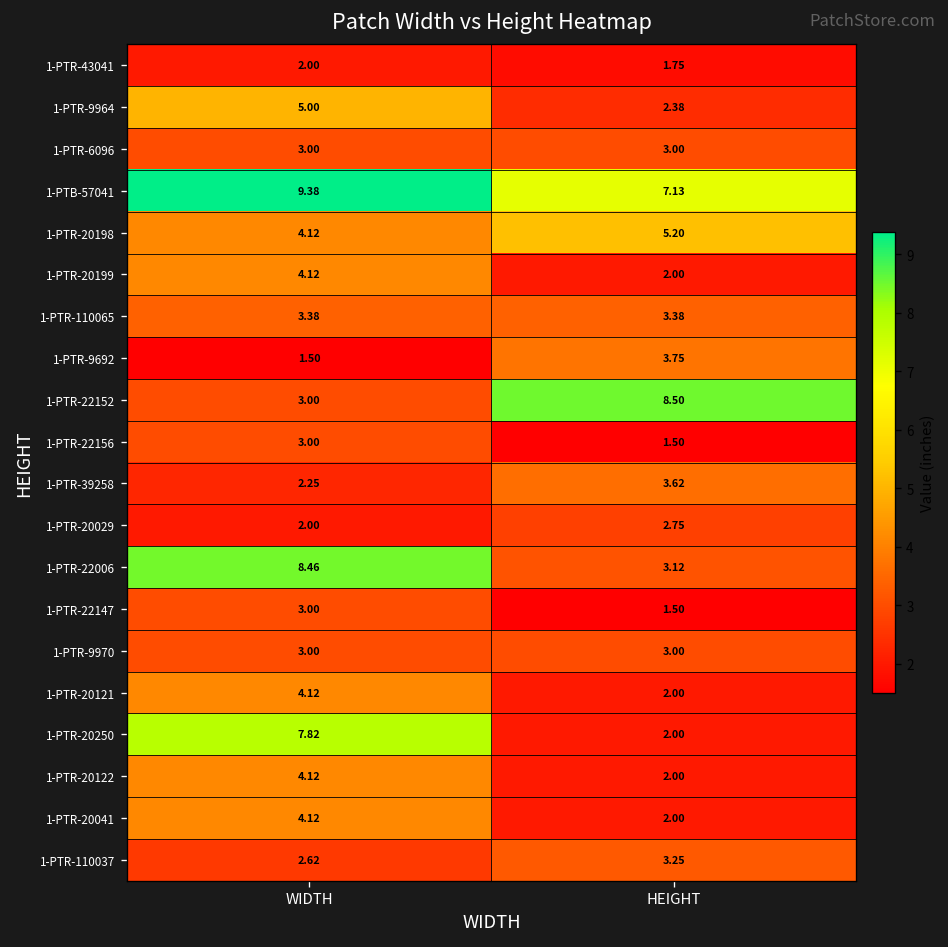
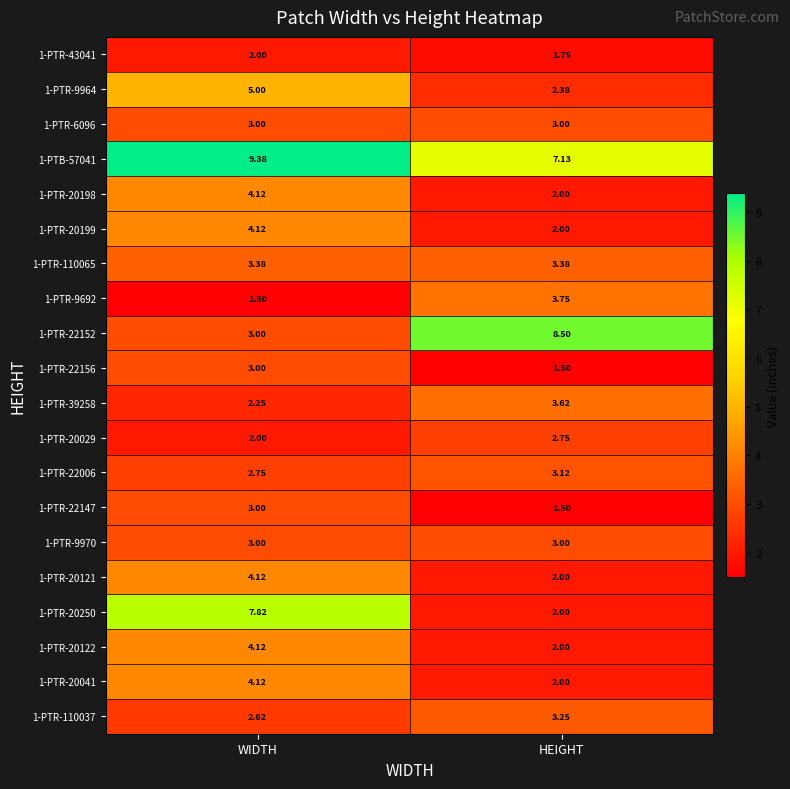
1-PTR-20198, HEIGHT: 5.20 -> 2.00
1-PTR-22006, WIDTH: 8.46 -> 2.75
